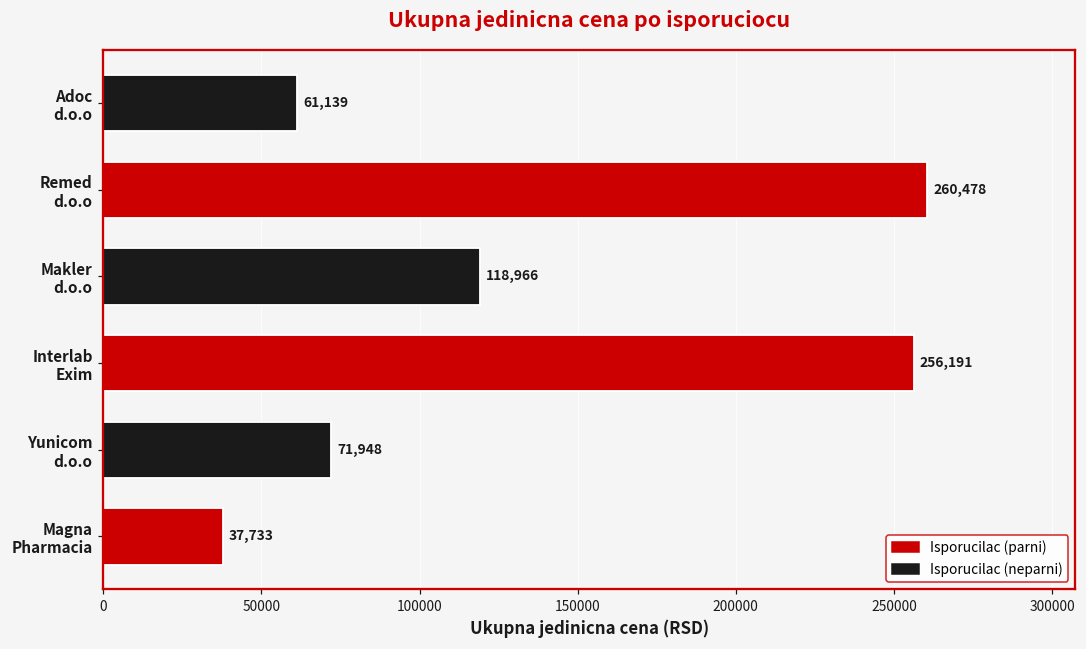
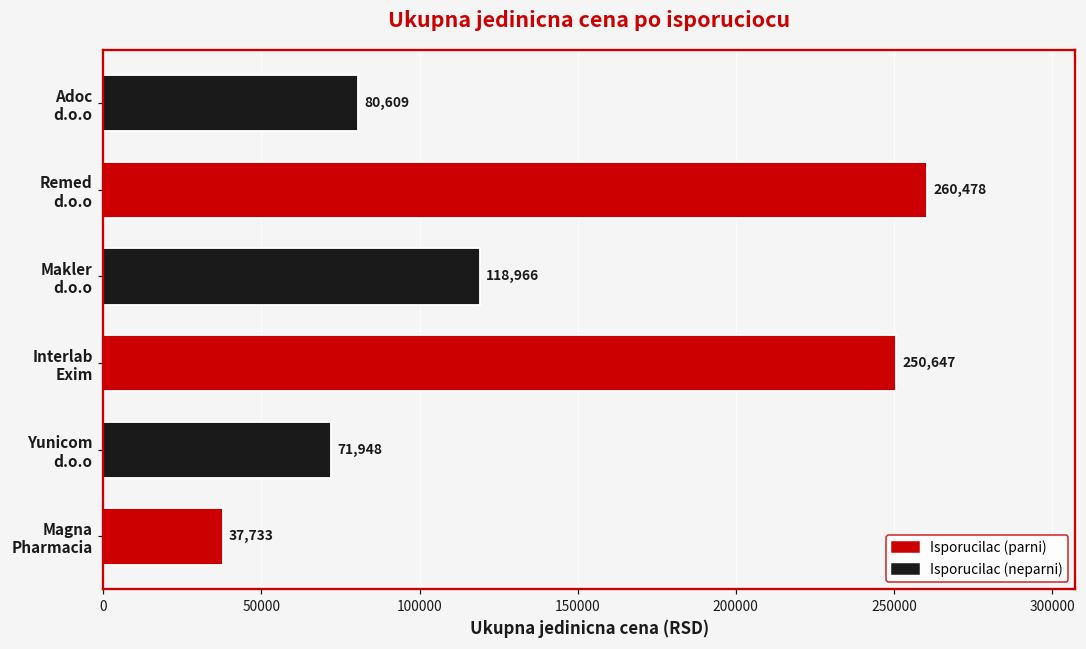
Adoc d.o.o: 61,139 -> 80,609
Interlab Exim: 256,191 -> 250,647
